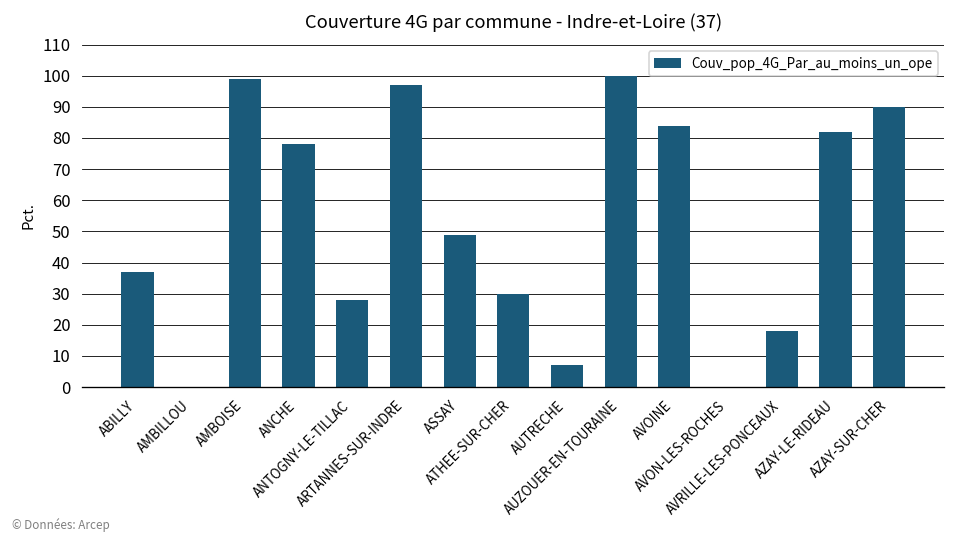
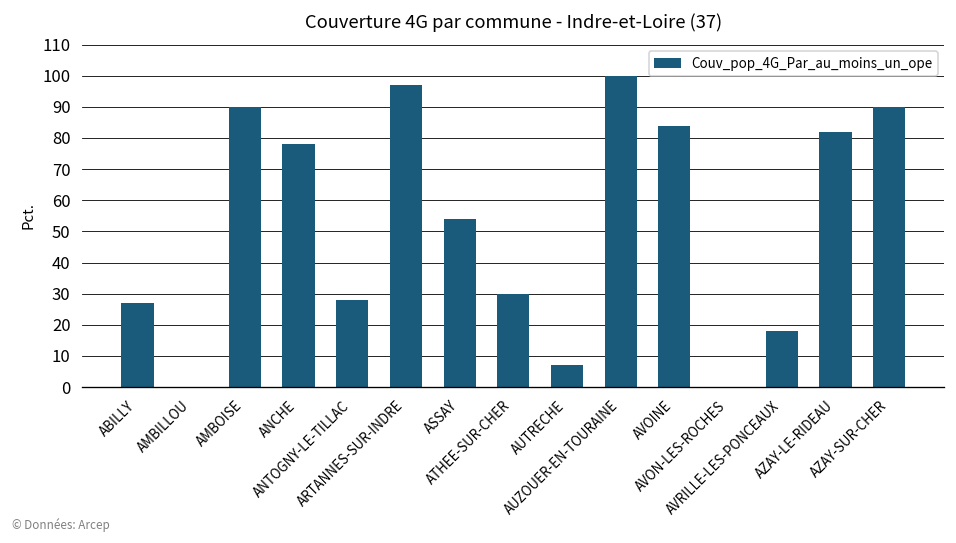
ABILLY: 37 -> 27
AMBOISE: 99 -> 90
ASSAY: 49 -> 54
